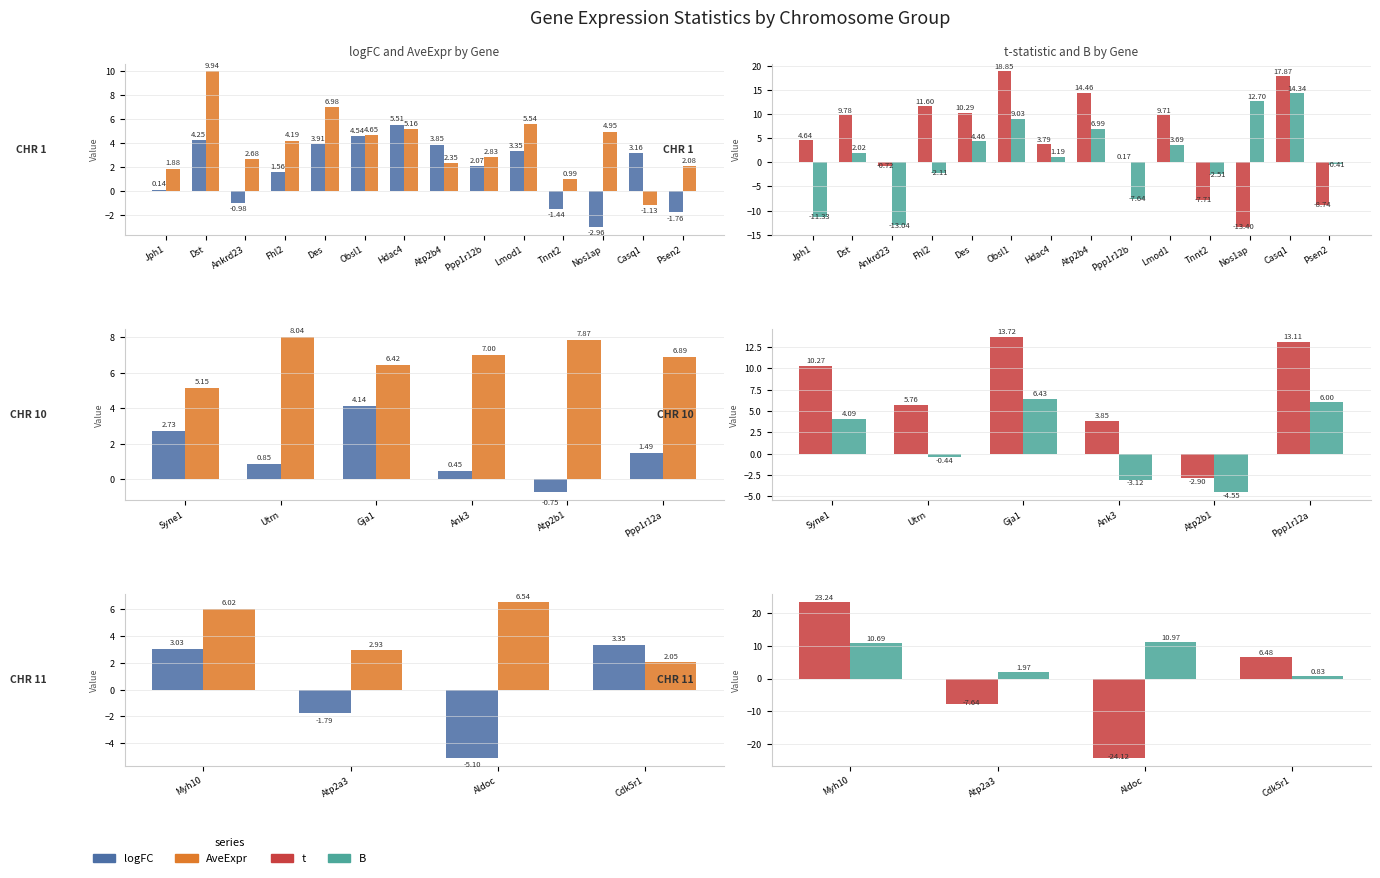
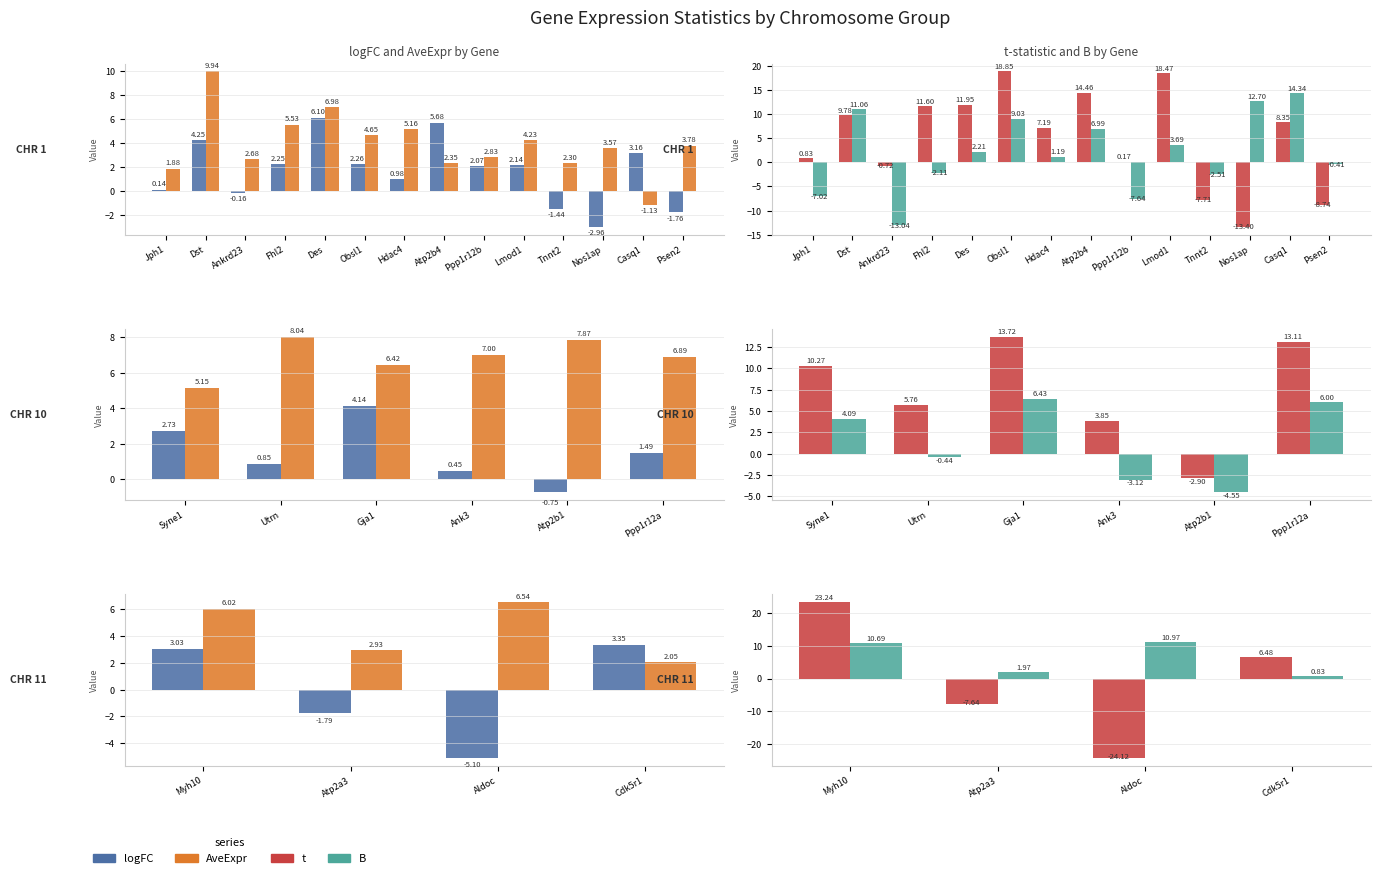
logFC and AveExpr by Gene, logFC, Ankrd23: -0.98 -> -0.16
logFC and AveExpr by Gene, logFC, Fhl2: 1.56 -> 2.25
logFC and AveExpr by Gene, AveExpr, Fhl2: 4.19 -> 5.53
logFC and AveExpr by Gene, logFC, Des: 3.91 -> 6.10
logFC and AveExpr by Gene, logFC, Obsl1: 4.54 -> 2.26
logFC and AveExpr by Gene, logFC, Hdac4: 5.51 -> 0.98
logFC and AveExpr by Gene, logFC, Atp2b4: 3.85 -> 5.68
logFC and AveExpr by Gene, logFC, Lmod1: 3.35 -> 2.14
logFC and AveExpr by Gene, AveExpr, Lmod1: 5.54 -> 4.23
logFC and AveExpr by Gene, AveExpr, Tnnt2: 0.99 -> 2.30
logFC and AveExpr by Gene, AveExpr, Nos1ap: 4.95 -> 3.57
logFC and AveExpr by Gene, AveExpr, Psen2: 2.08 -> 3.78
t-statistic and B by Gene, t, Jph1: 4.64 -> 0.83
t-statistic and B by Gene, B, Jph1: -11.33 -> -7.02
t-statistic and B by Gene, B, Dst: 2.02 -> 11.06
t-statistic and B by Gene, t, Des: 10.29 -> 11.95
t-statistic and B by Gene, B, Des: 4.46 -> 2.21
t-statistic and B by Gene, t, Hdac4: 3.79 -> 7.19
t-statistic and B by Gene, t, Lmod1: 9.71 -> 18.47
t-statistic and B by Gene, t, Casq1: 17.87 -> 8.35
